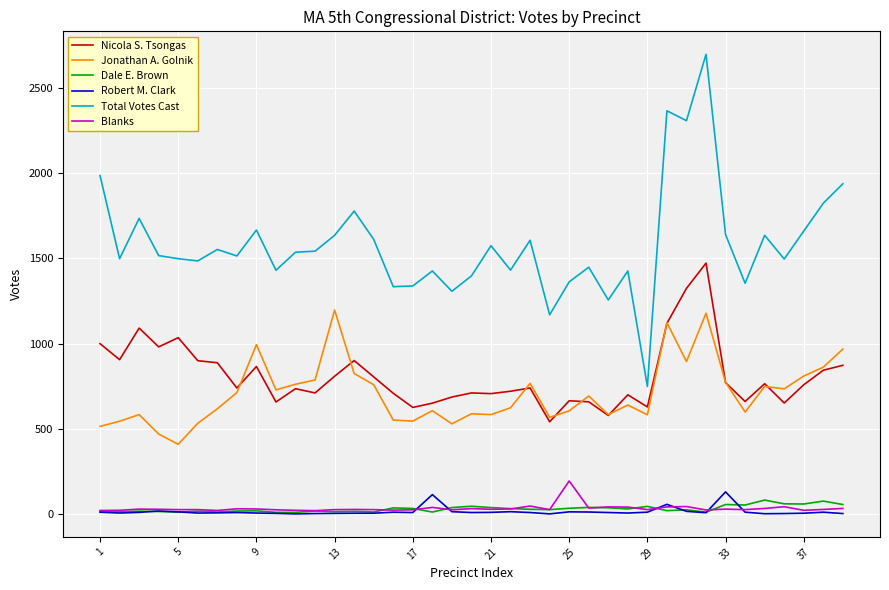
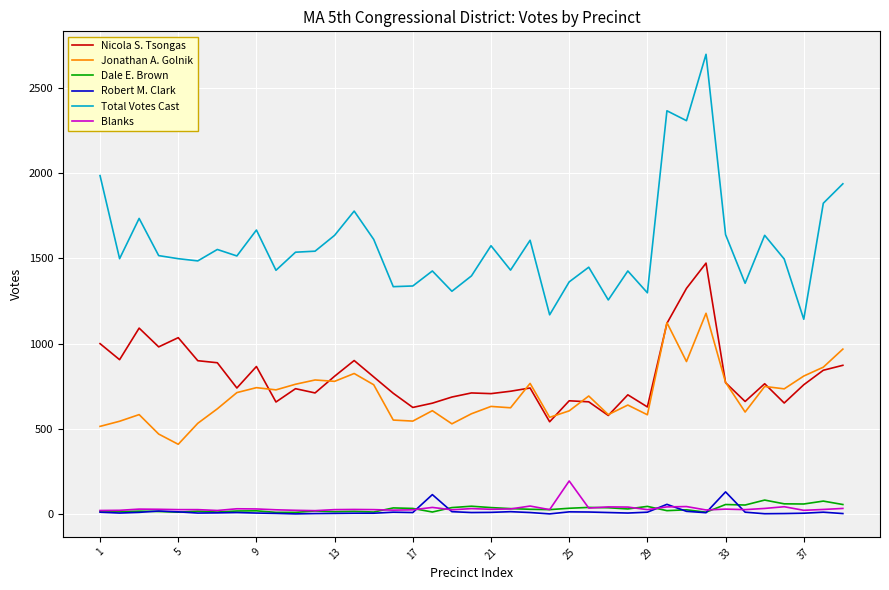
Jonathan A. Golnik, 9: 990 -> 740
Jonathan A. Golnik, 13: 1200 -> 780
Jonathan A. Golnik, 21: 580 -> 630
Total Votes Cast, 29: 750 -> 1300
Total Votes Cast, 37: 1660 -> 1140
